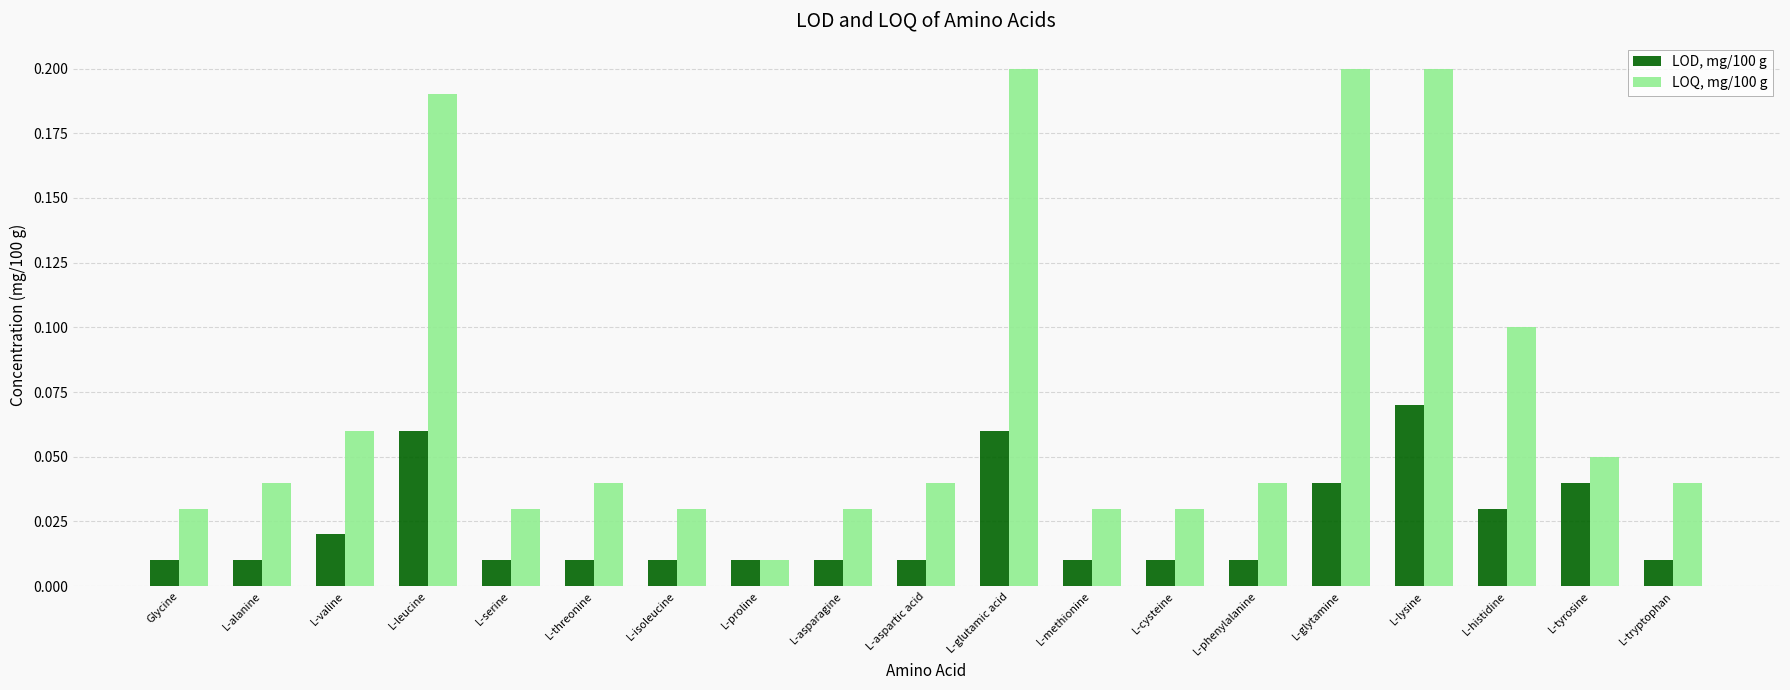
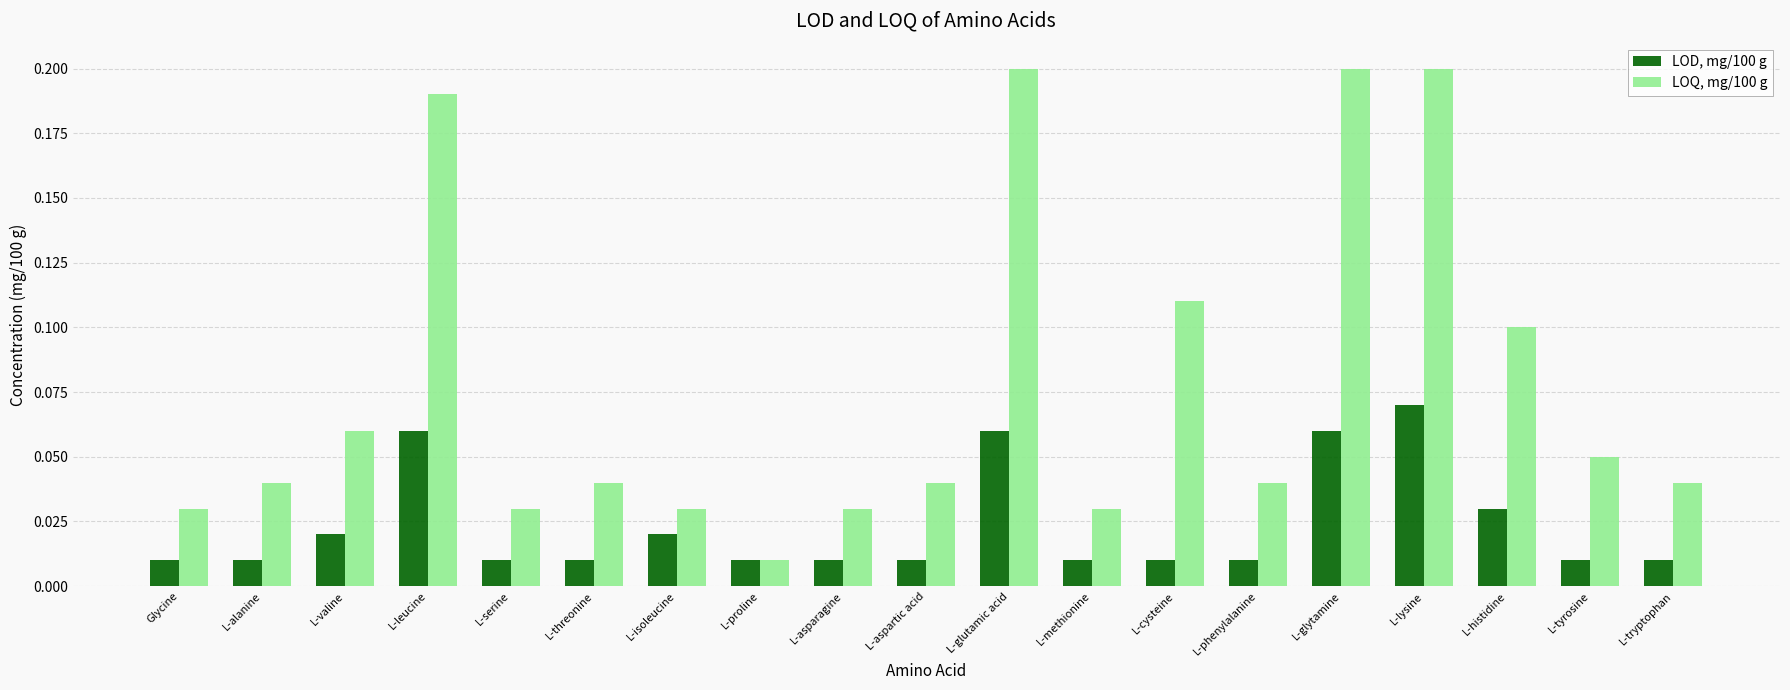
LOD, mg/100 g, L-isoleucine: 0.01 -> 0.02
LOQ, mg/100 g, L-cysteine: 0.03 -> 0.11
LOD, mg/100 g, L-glytamine: 0.04 -> 0.06
LOD, mg/100 g, L-tyrosine: 0.04 -> 0.01
